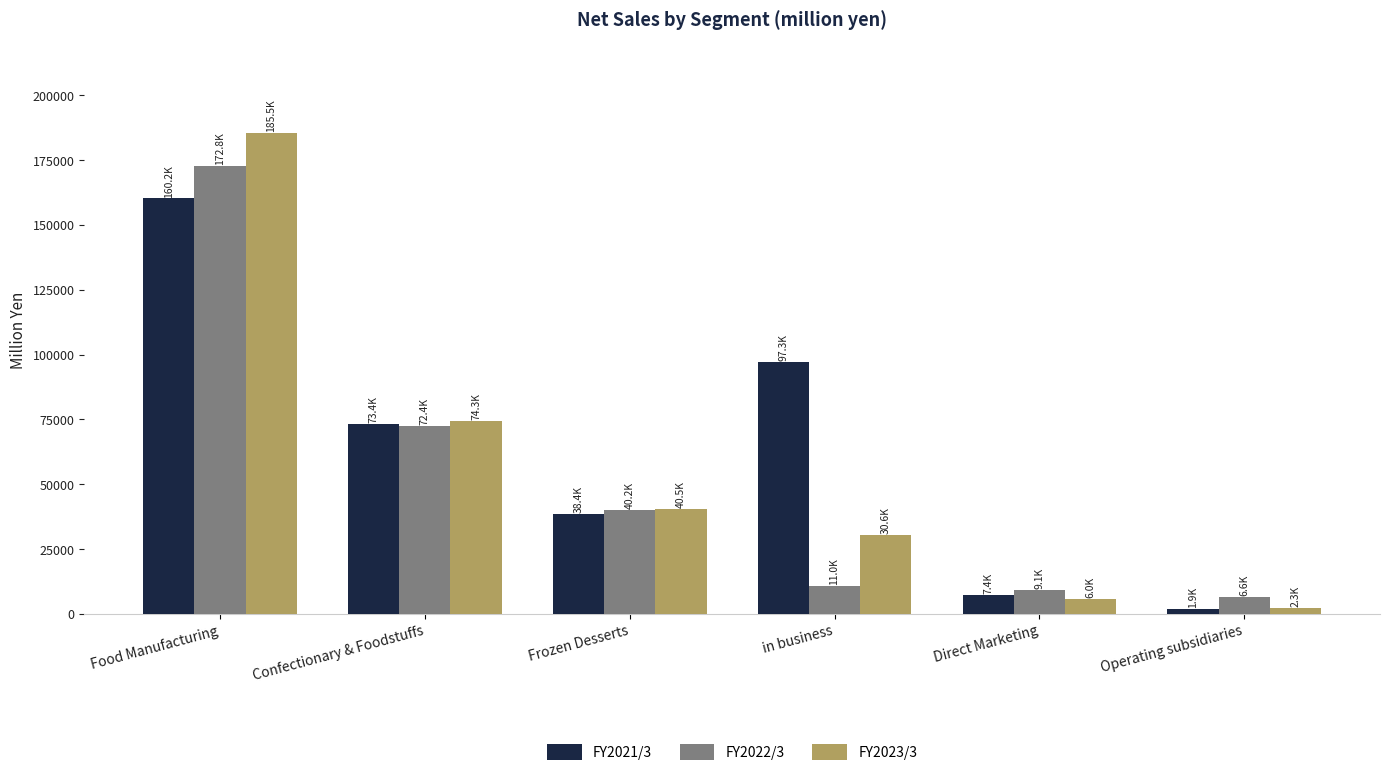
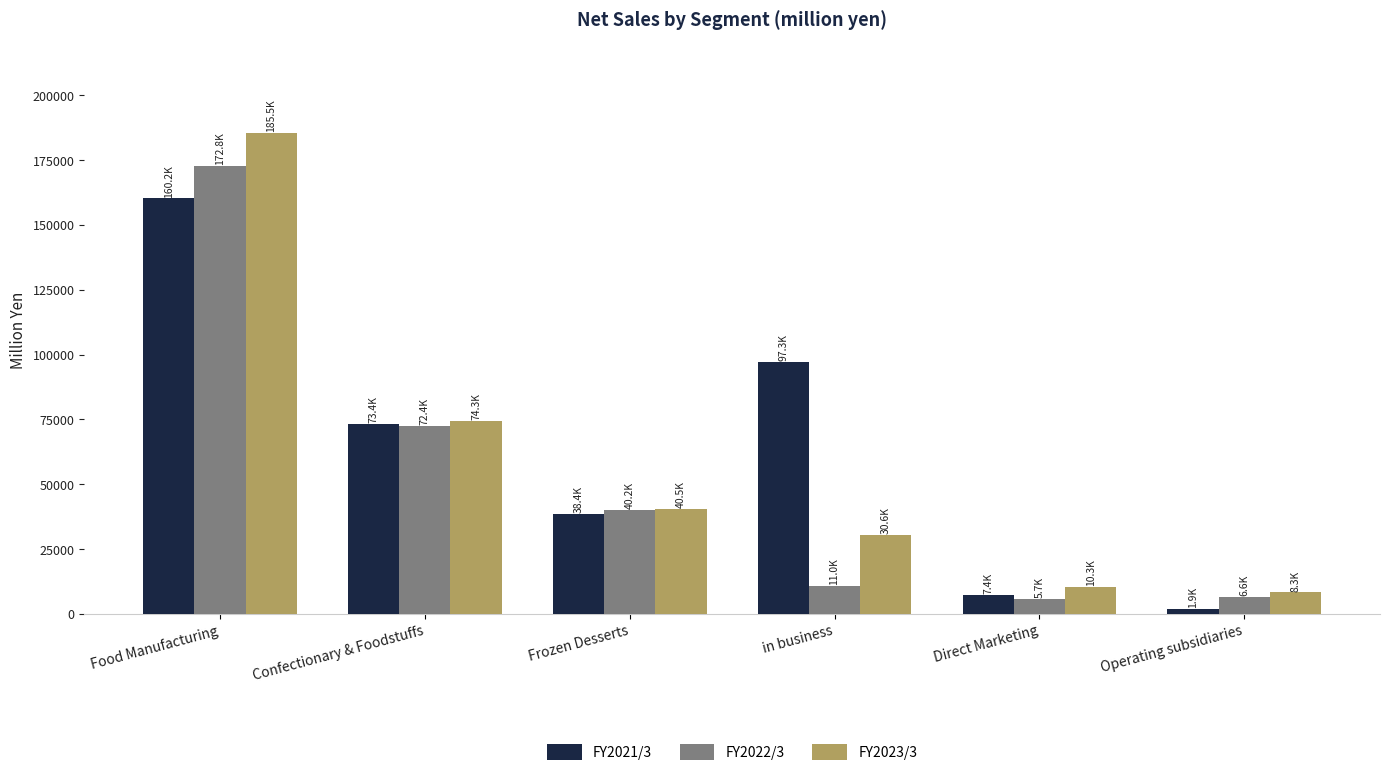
FY2022/3, Direct Marketing: 9.1K -> 5.7K
FY2023/3, Direct Marketing: 6.0K -> 10.3K
FY2023/3, Operating subsidiaries: 2.3K -> 8.3K
